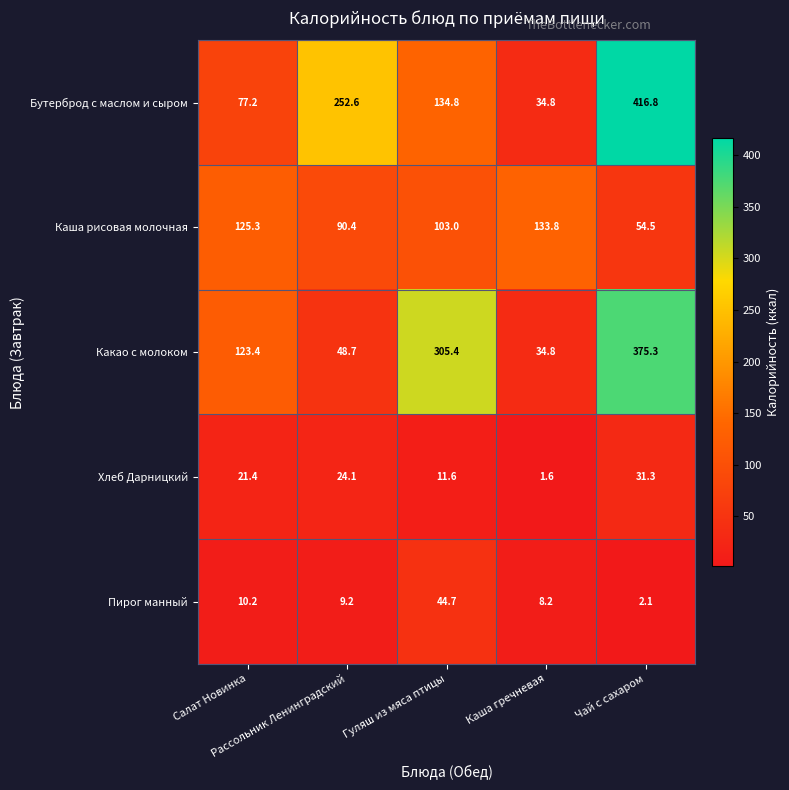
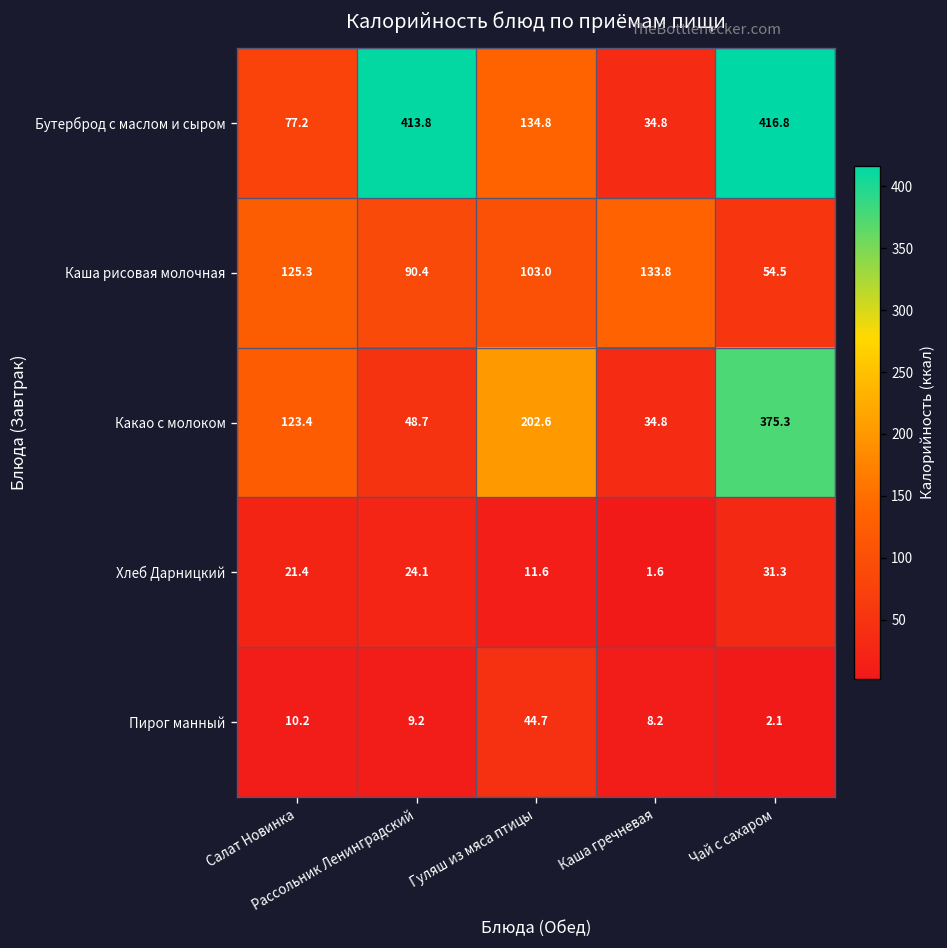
Бутерброд с маслом и сыром, Рассольник Ленинградский: 252.6 -> 413.8
Какао с молоком, Гуляш из мяса птицы: 305.4 -> 202.6
